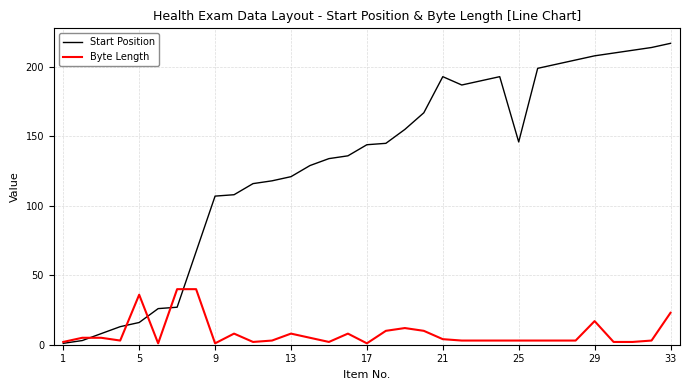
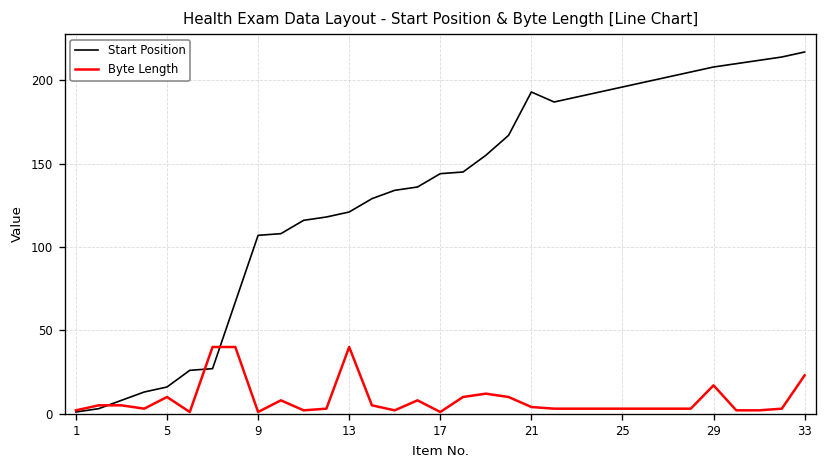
Byte Length, 5: 36 -> 10
Byte Length, 13: 8 -> 40
Start Position, 25: 146 -> 196
